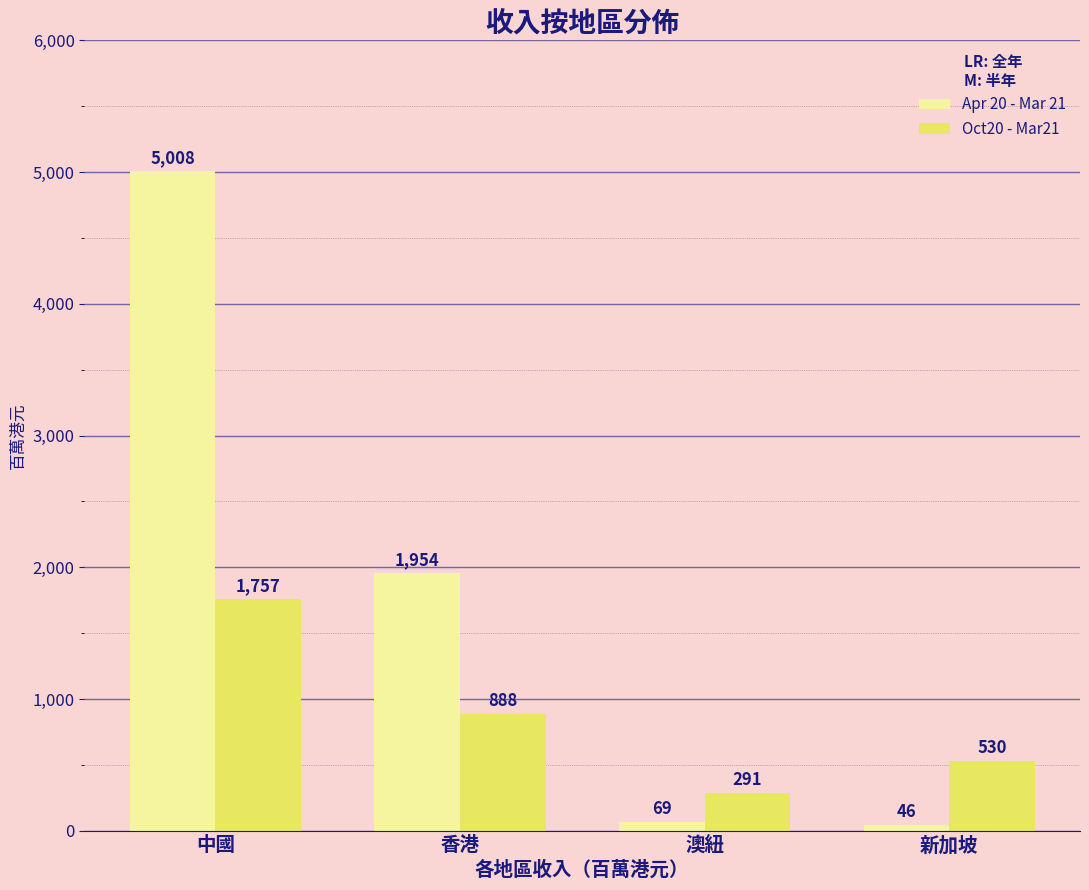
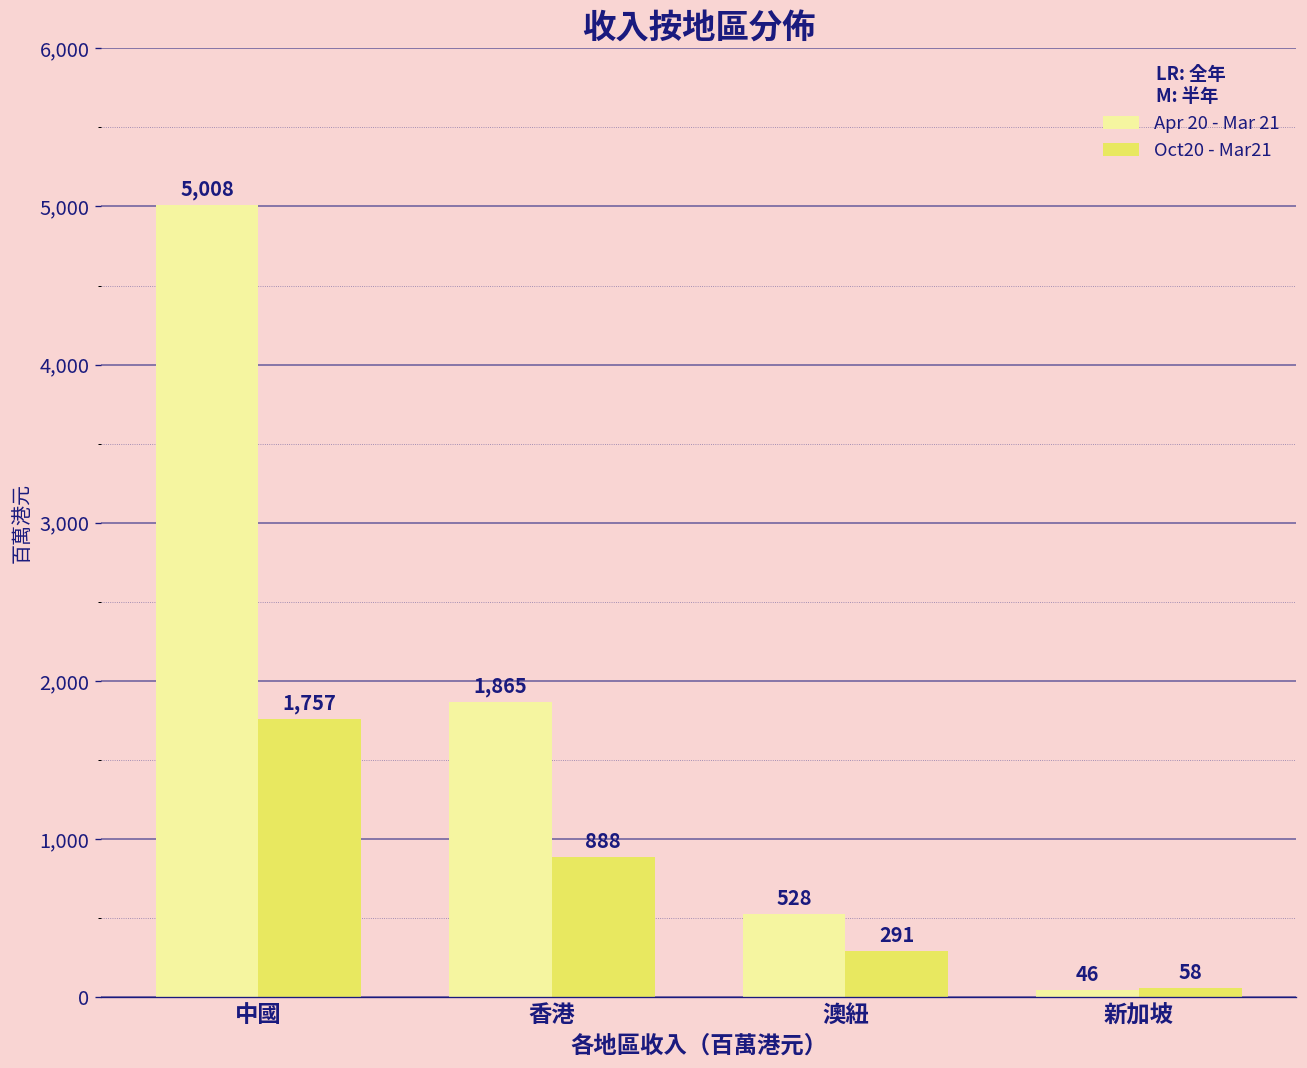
Apr 20 - Mar 21, 香港: 1,954 -> 1,865
Apr 20 - Mar 21, 澳紐: 69 -> 528
Oct20 - Mar21, 新加坡: 530 -> 58
